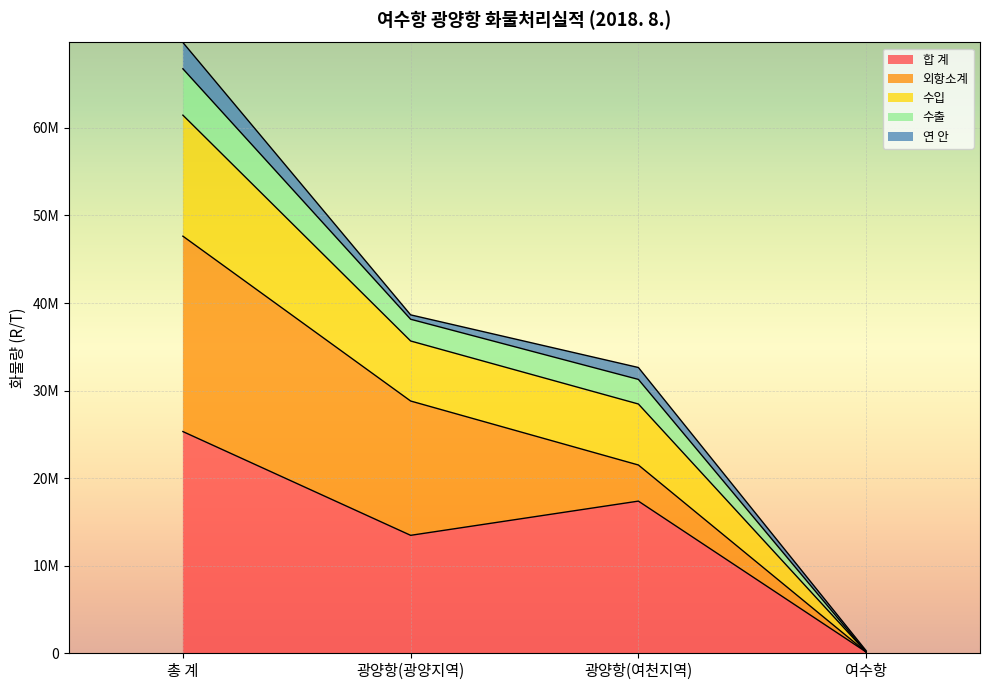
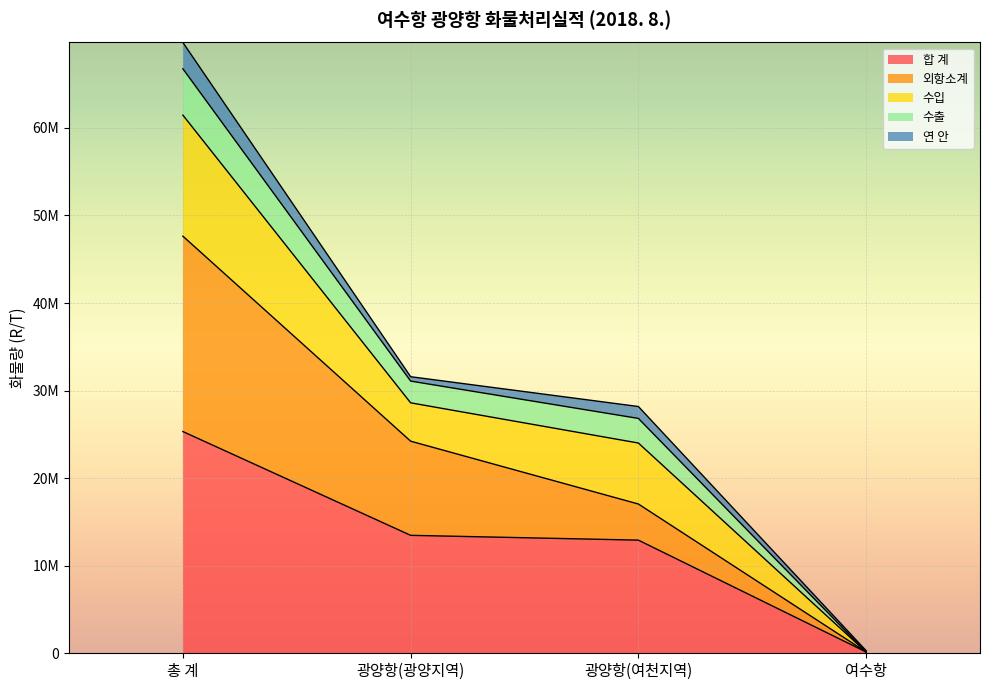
외항소계, 광양항(광양지역): 15000000 -> 11000000
수입, 광양항(광양지역): 7000000 -> 4000000
합 계, 광양항(여천지역): 17000000 -> 13000000
